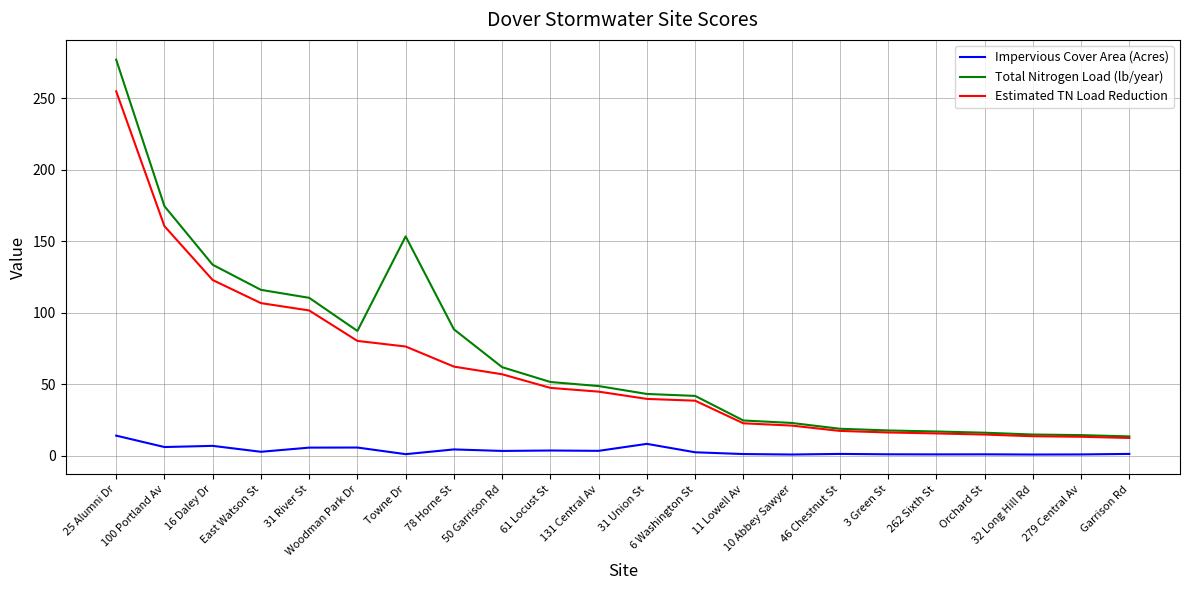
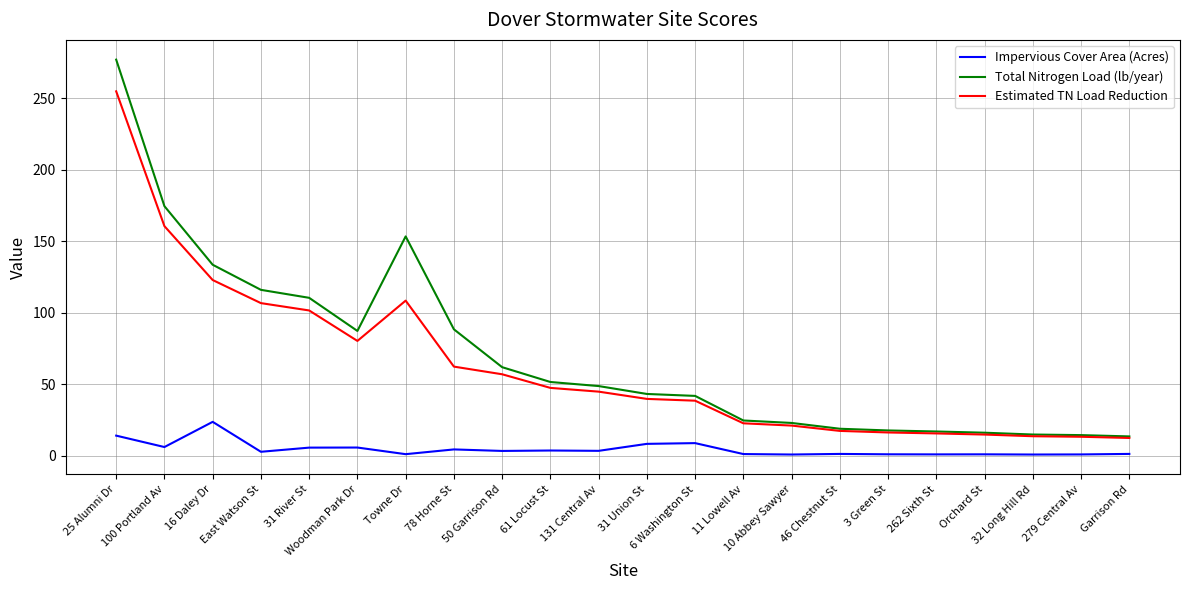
Impervious Cover Area (Acres), 16 Daley Dr: 7 -> 24
Estimated TN Load Reduction, Towne Dr: 76 -> 109
Impervious Cover Area (Acres), 6 Washington St: 2 -> 9
